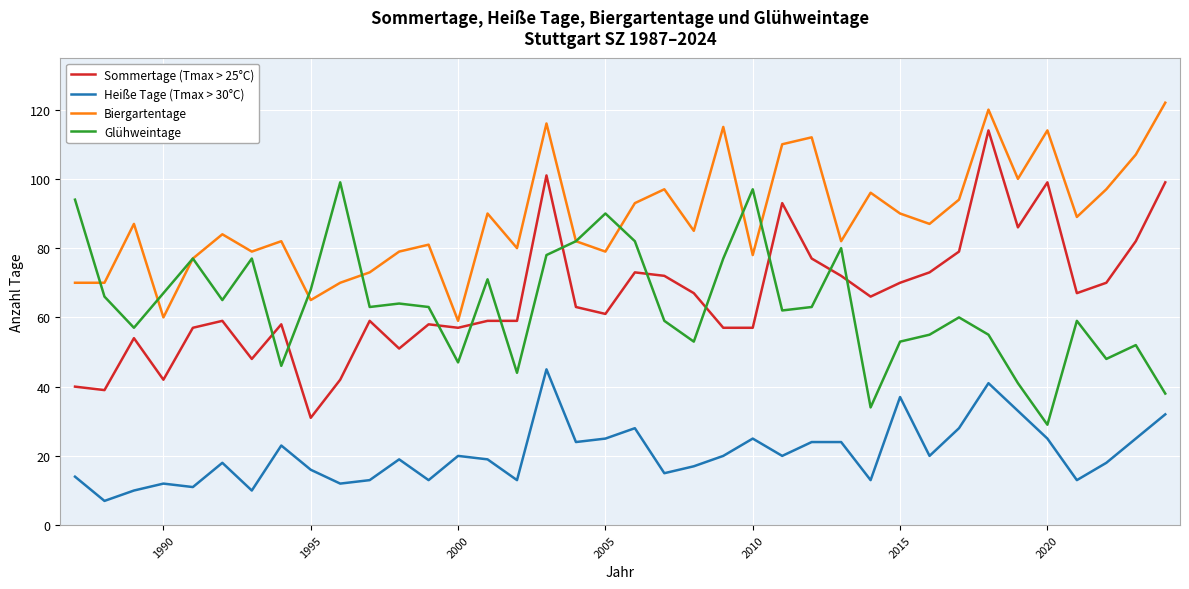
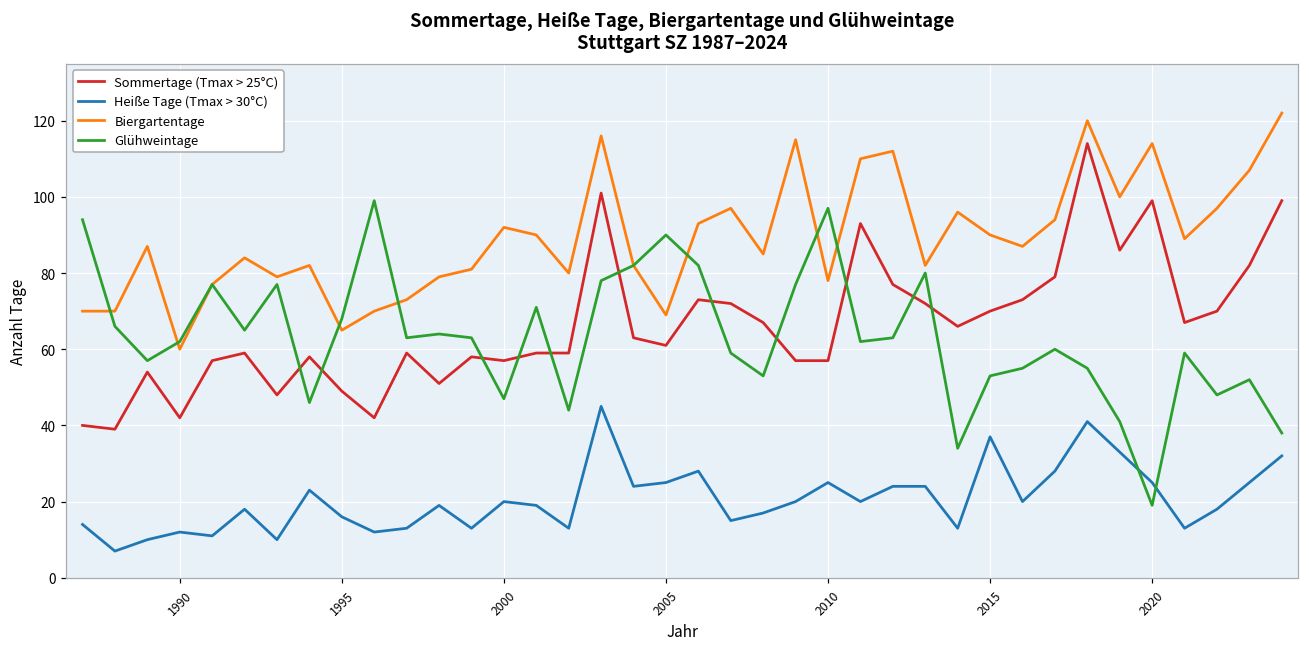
Glühweintage, 1990: 67 -> 62
Sommertage (Tmax > 25°C), 1995: 31 -> 49
Biergartentage, 2000: 59 -> 92
Biergartentage, 2005: 79 -> 69
Glühweintage, 2020: 29 -> 19
